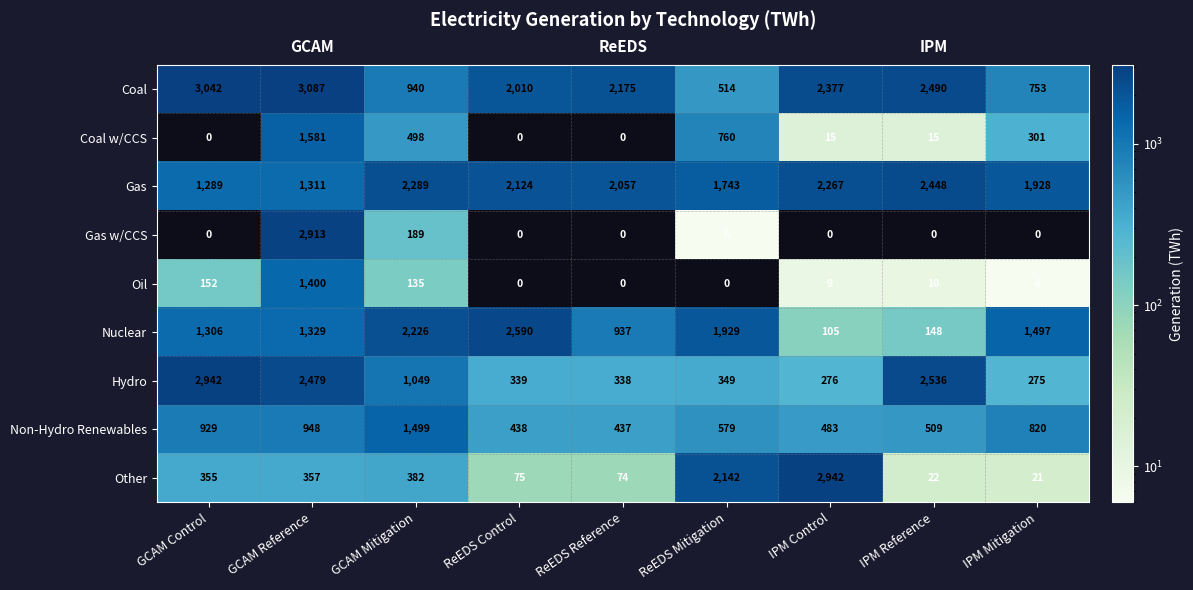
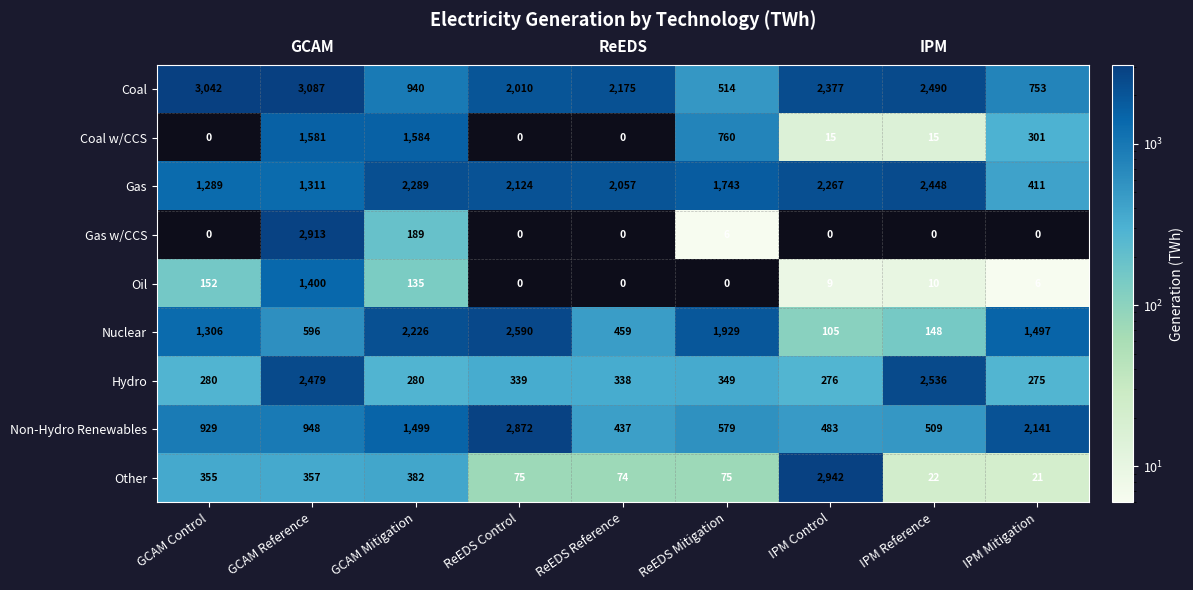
Coal w/CCS, GCAM Mitigation: 498 -> 1,584
Gas, IPM Mitigation: 1,928 -> 411
Nuclear, GCAM Reference: 1,329 -> 596
Nuclear, ReEDS Reference: 937 -> 459
Hydro, GCAM Control: 2,942 -> 280
Hydro, GCAM Mitigation: 1,049 -> 280
Non-Hydro Renewables, ReEDS Control: 438 -> 2,872
Non-Hydro Renewables, IPM Mitigation: 820 -> 2,141
Other, ReEDS Mitigation: 2,142 -> 75
